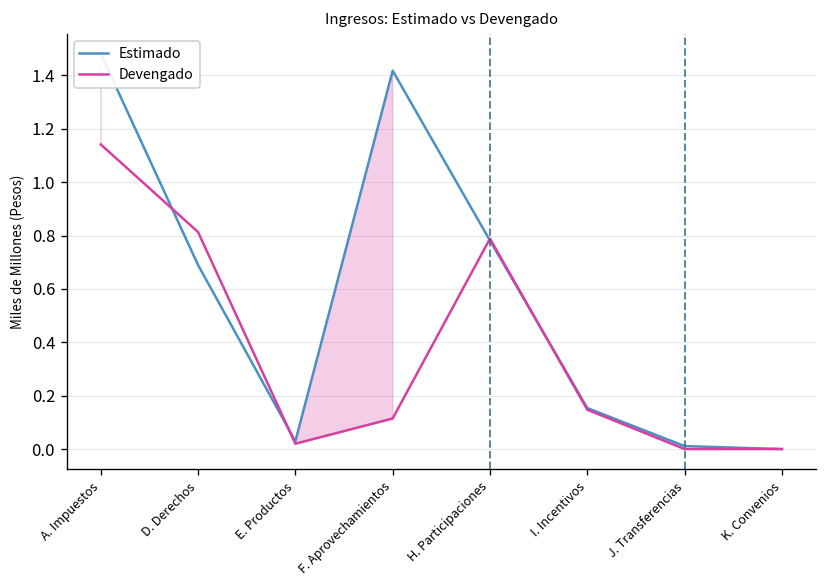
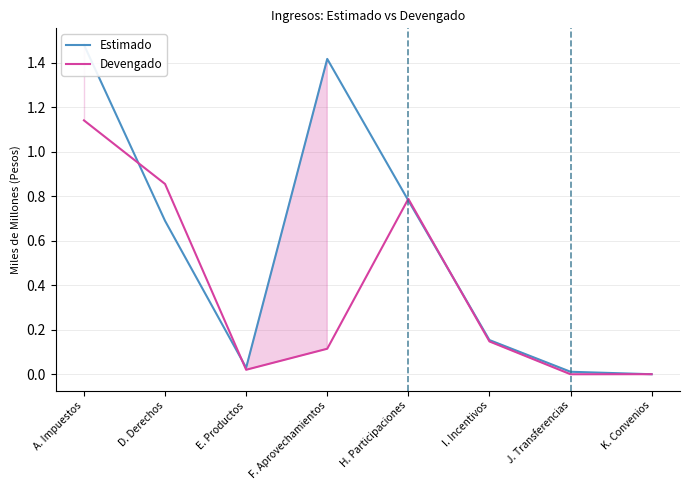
Devengado, D. Derechos: 0.81 -> 0.86
